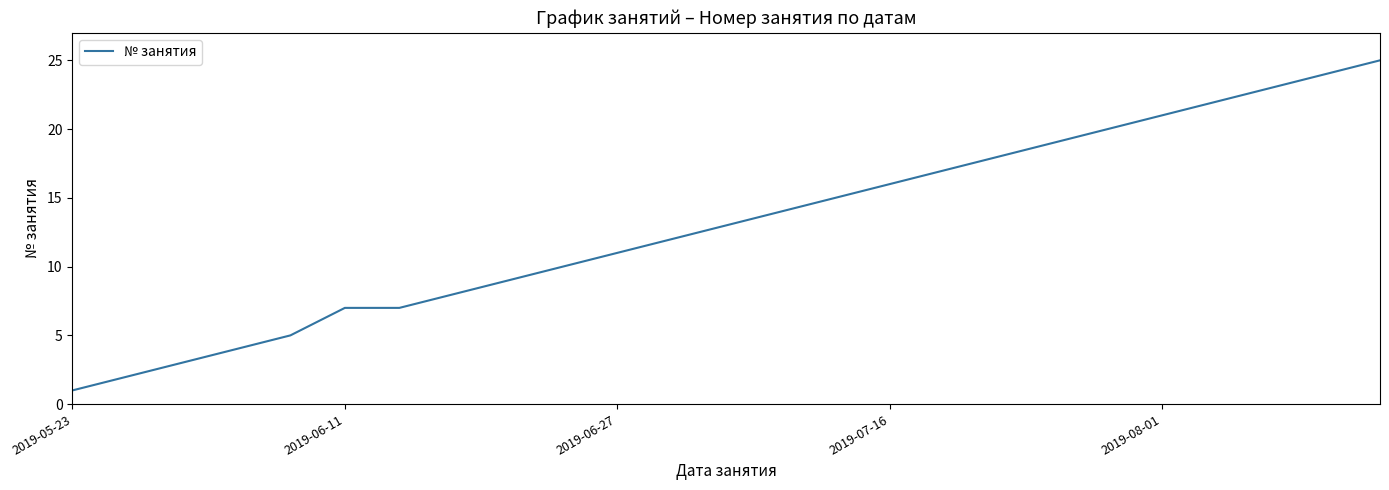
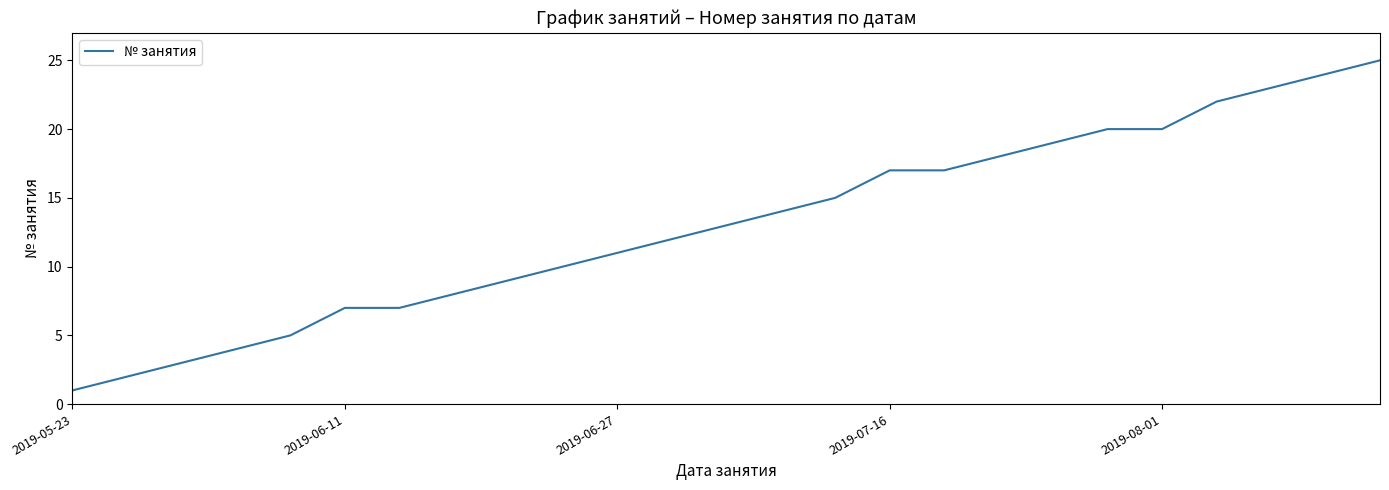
2019-07-16: 16 -> 17
2019-08-01: 21 -> 20
